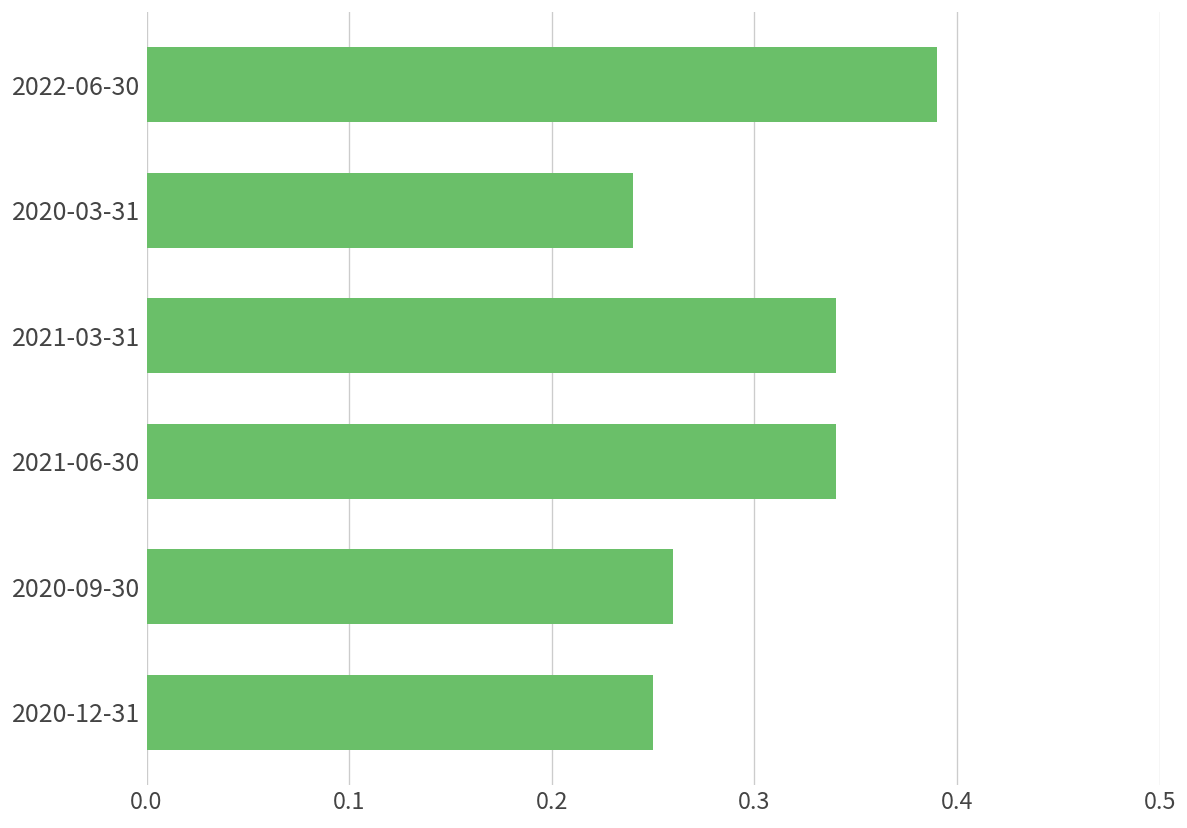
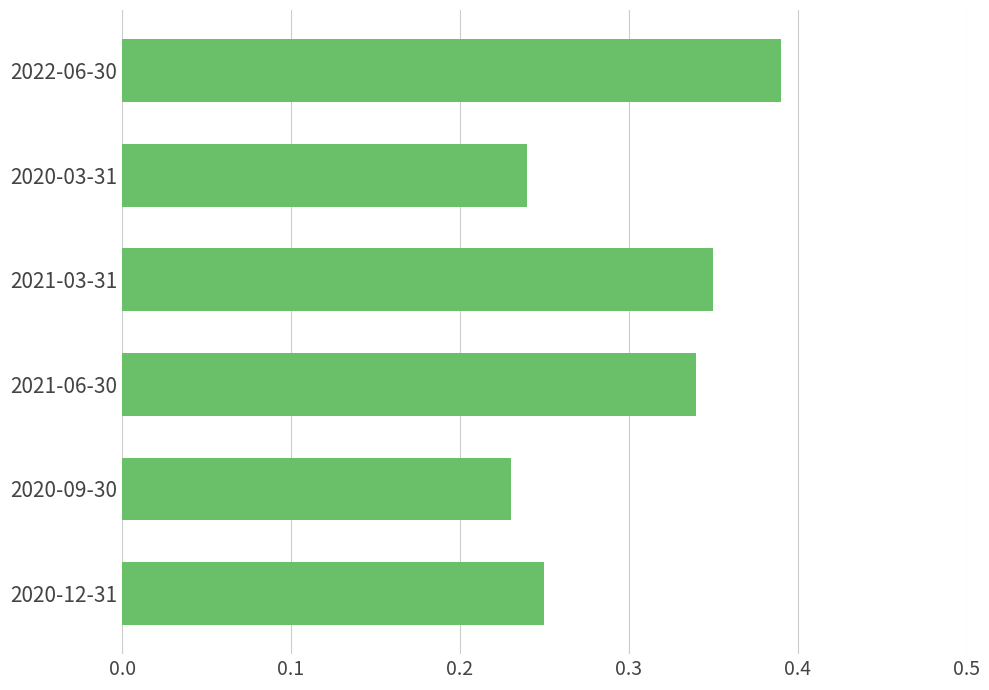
2021-03-31: 0.34 -> 0.35
2020-09-30: 0.26 -> 0.23
